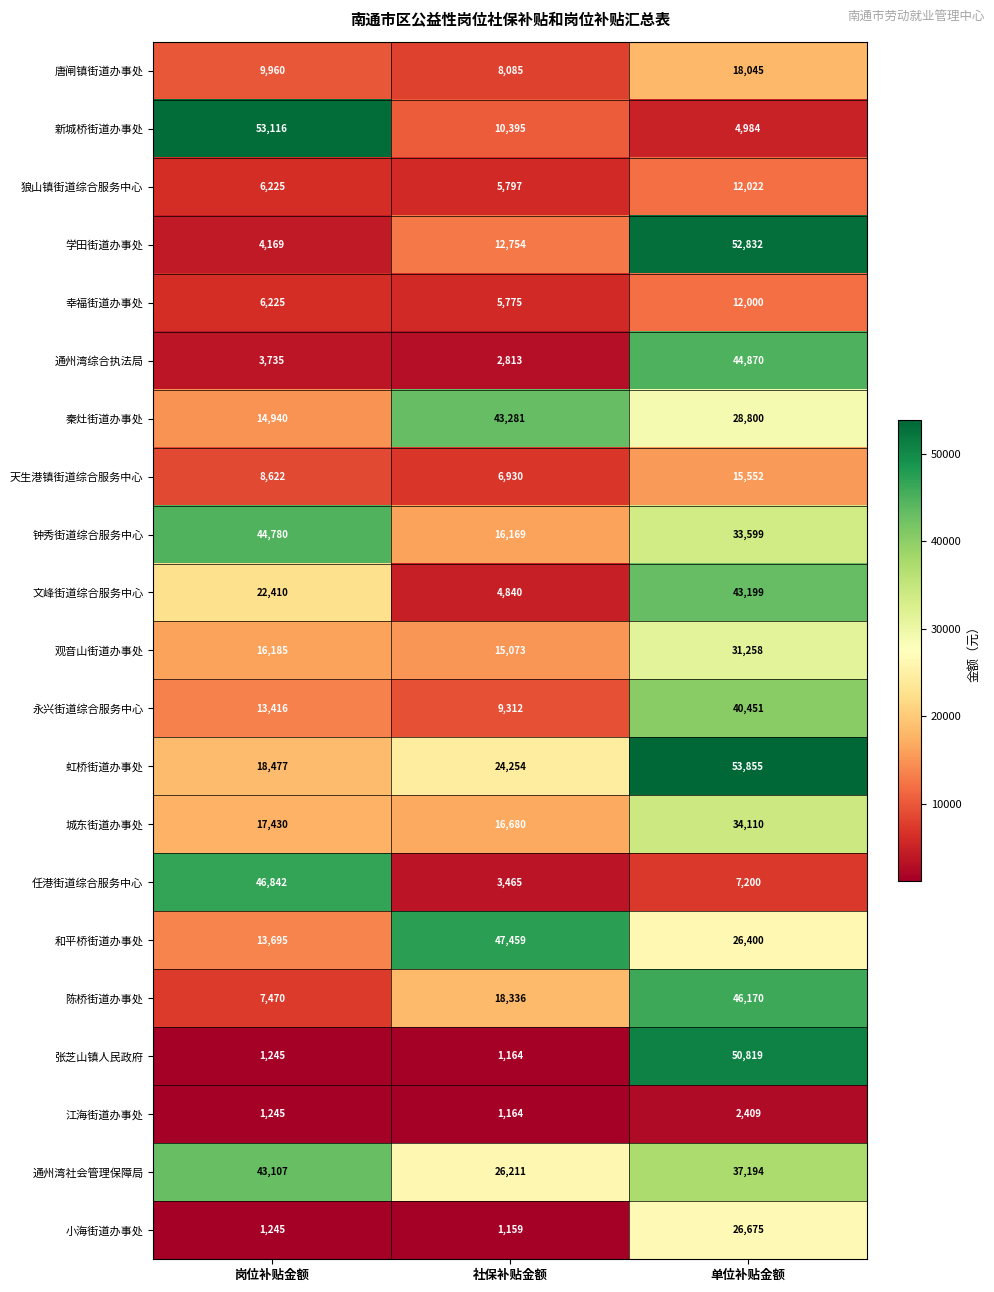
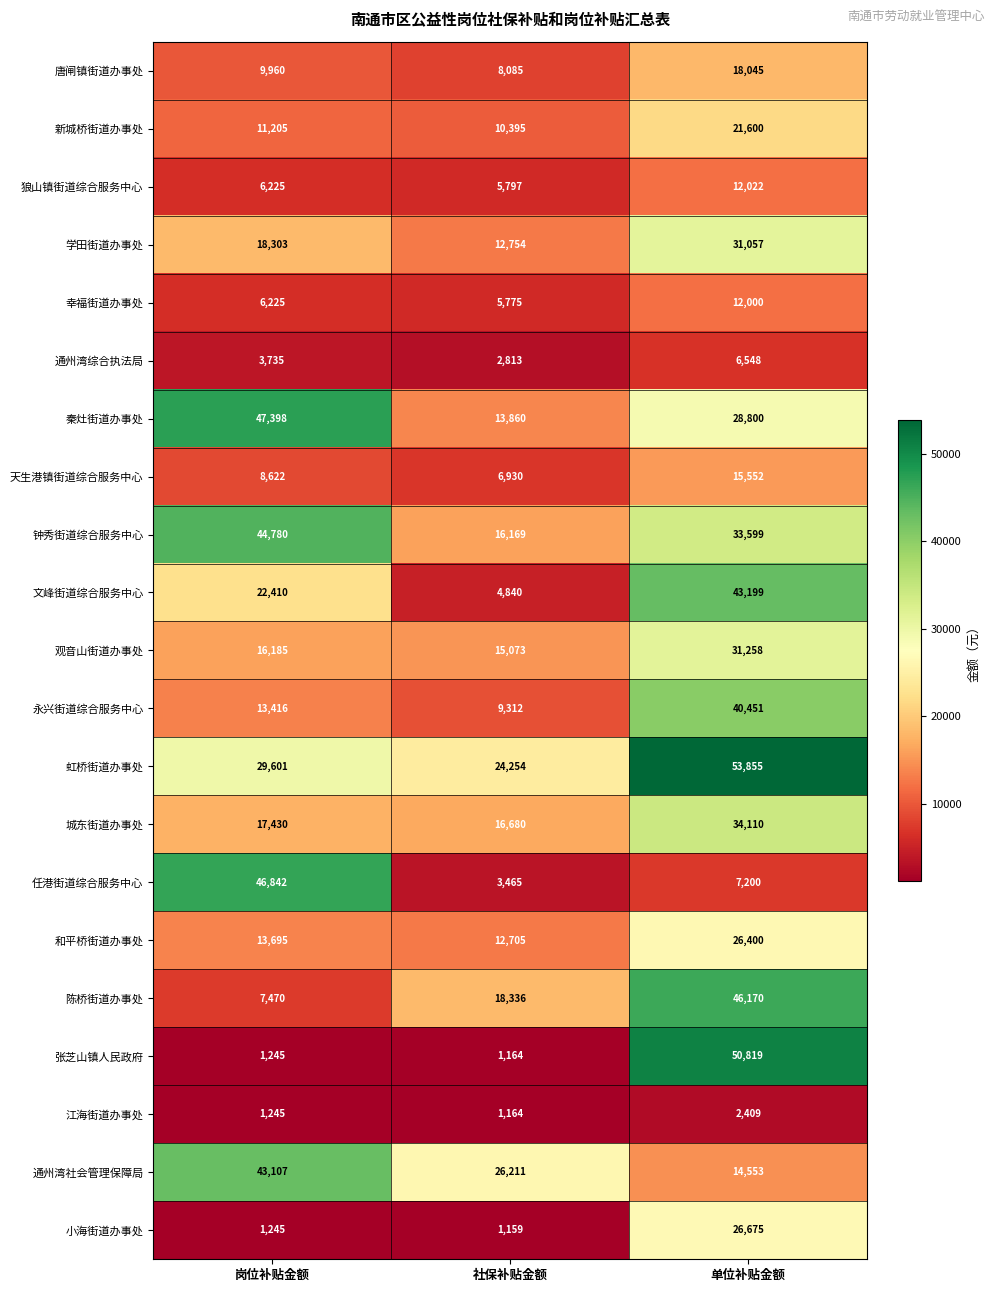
新城桥街道办事处, 岗位补贴金额: 53,116 -> 11,205
新城桥街道办事处, 单位补贴金额: 4,984 -> 21,600
学田街道办事处, 岗位补贴金额: 4,169 -> 18,303
学田街道办事处, 单位补贴金额: 52,832 -> 31,057
通州湾综合执法局, 单位补贴金额: 44,870 -> 6,548
秦灶街道办事处, 岗位补贴金额: 14,940 -> 47,398
秦灶街道办事处, 社保补贴金额: 43,281 -> 13,860
虹桥街道办事处, 岗位补贴金额: 18,477 -> 29,601
和平桥街道办事处, 社保补贴金额: 47,459 -> 12,705
通州湾社会管理保障局, 单位补贴金额: 37,194 -> 14,553
